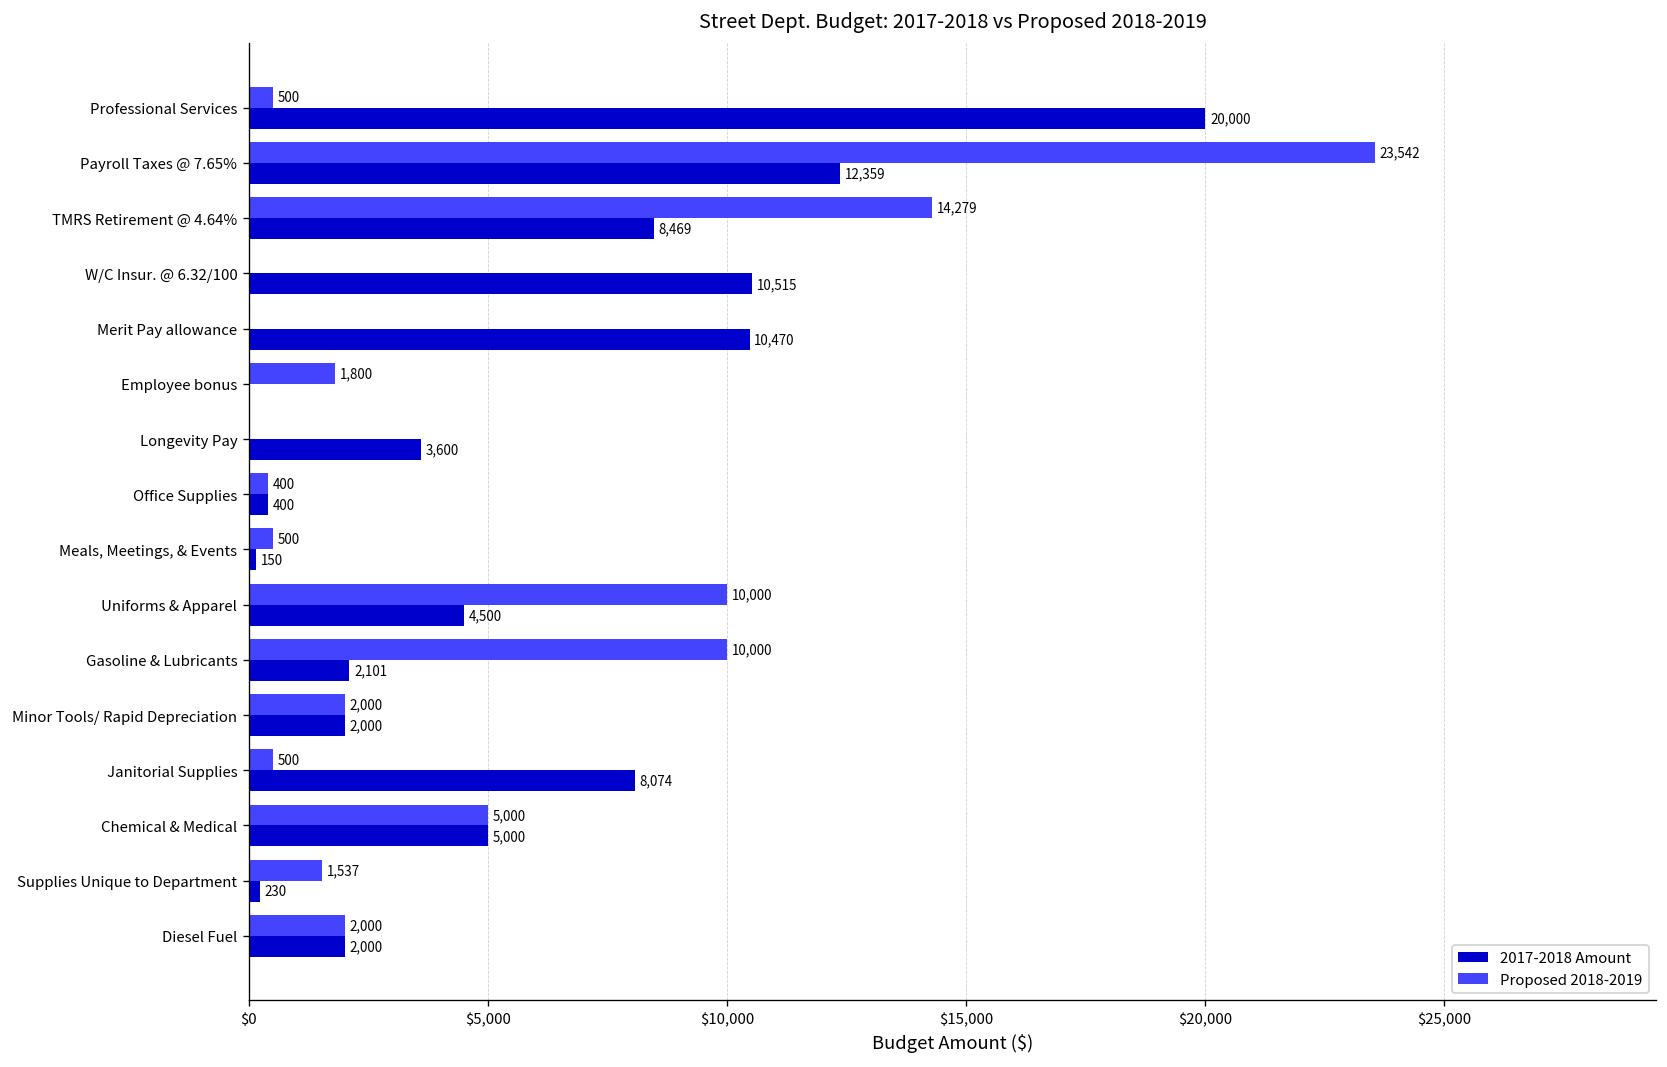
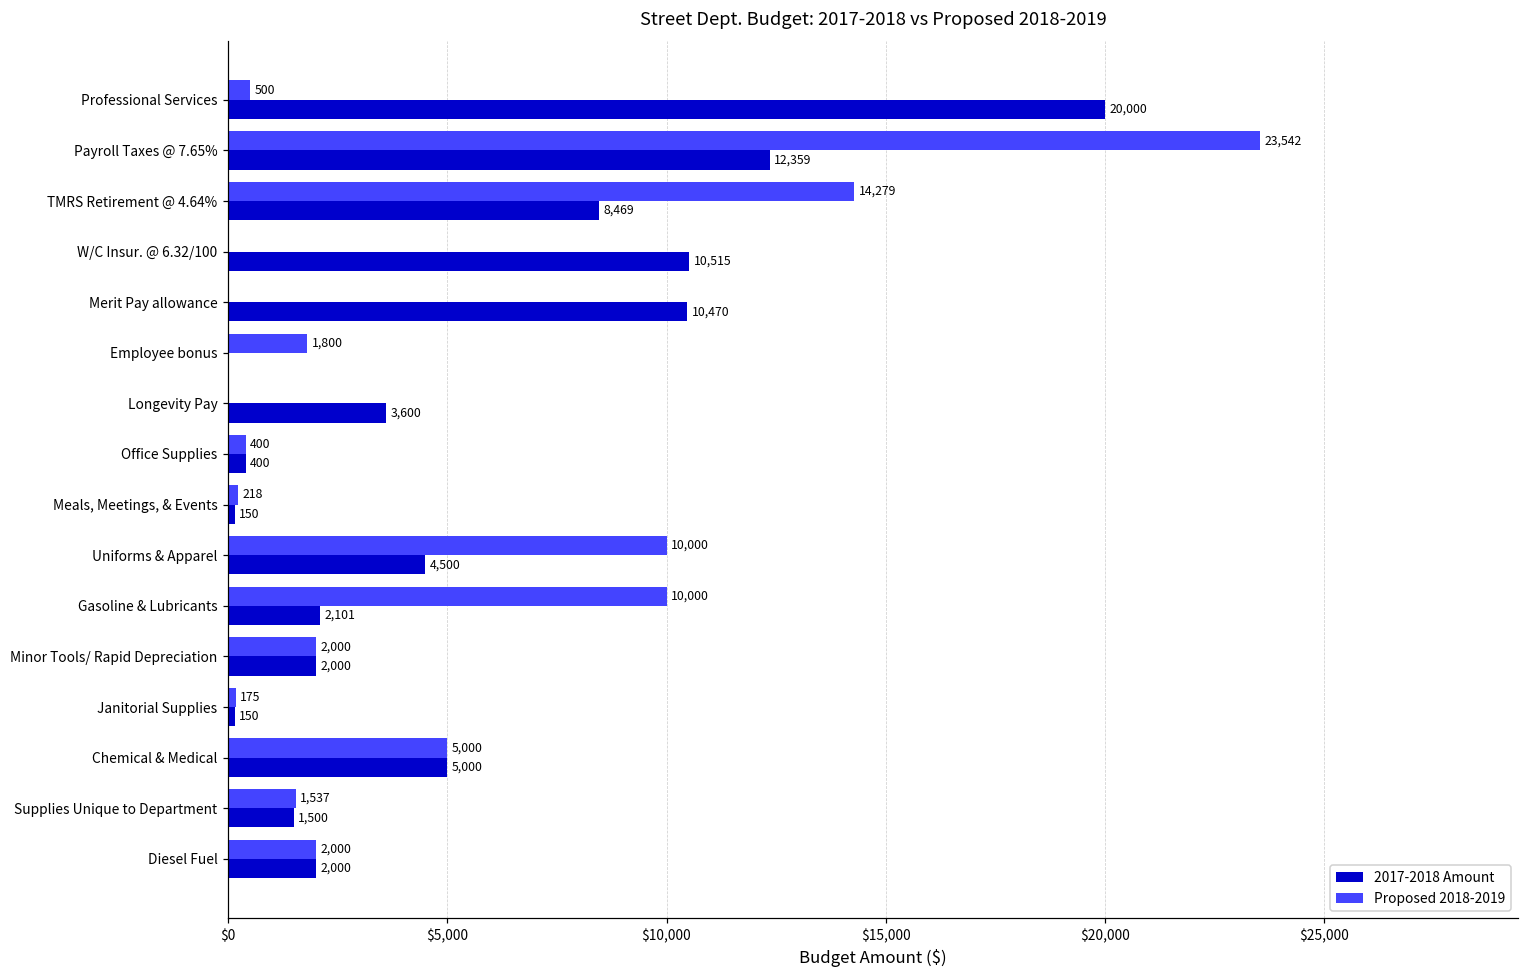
Proposed 2018-2019, Meals, Meetings, & Events: 500 -> 218
Proposed 2018-2019, Janitorial Supplies: 500 -> 175
2017-2018 Amount, Janitorial Supplies: 8,074 -> 150
2017-2018 Amount, Supplies Unique to Department: 230 -> 1,500
